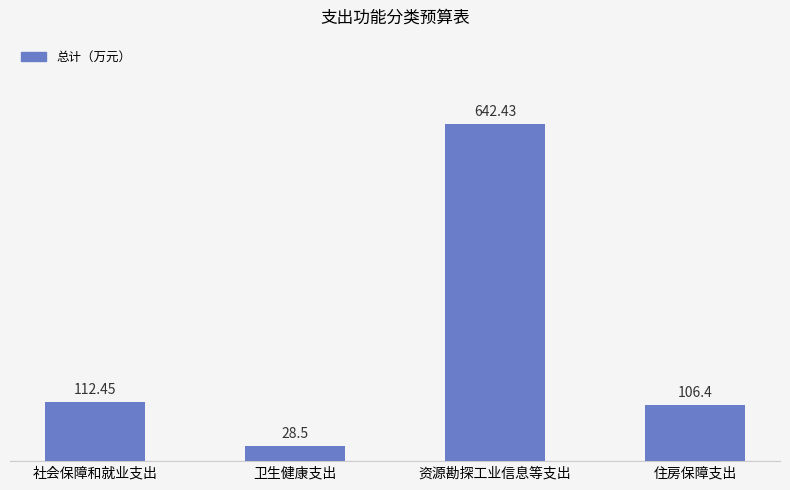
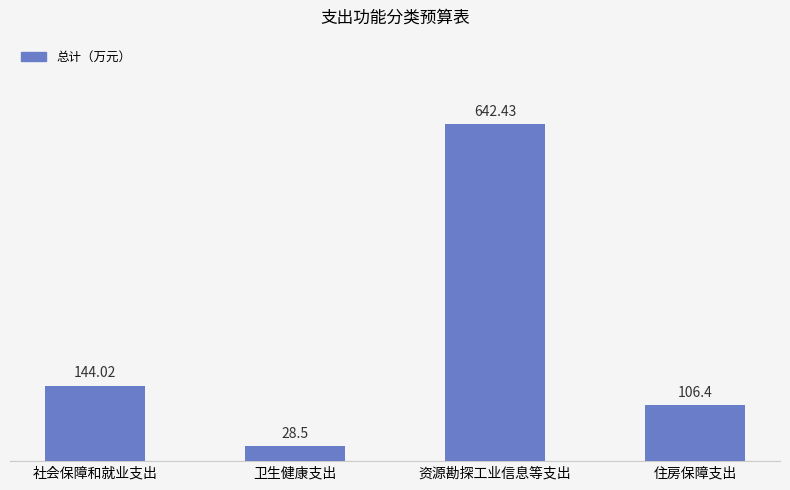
社会保障和就业支出: 112.45 -> 144.02
